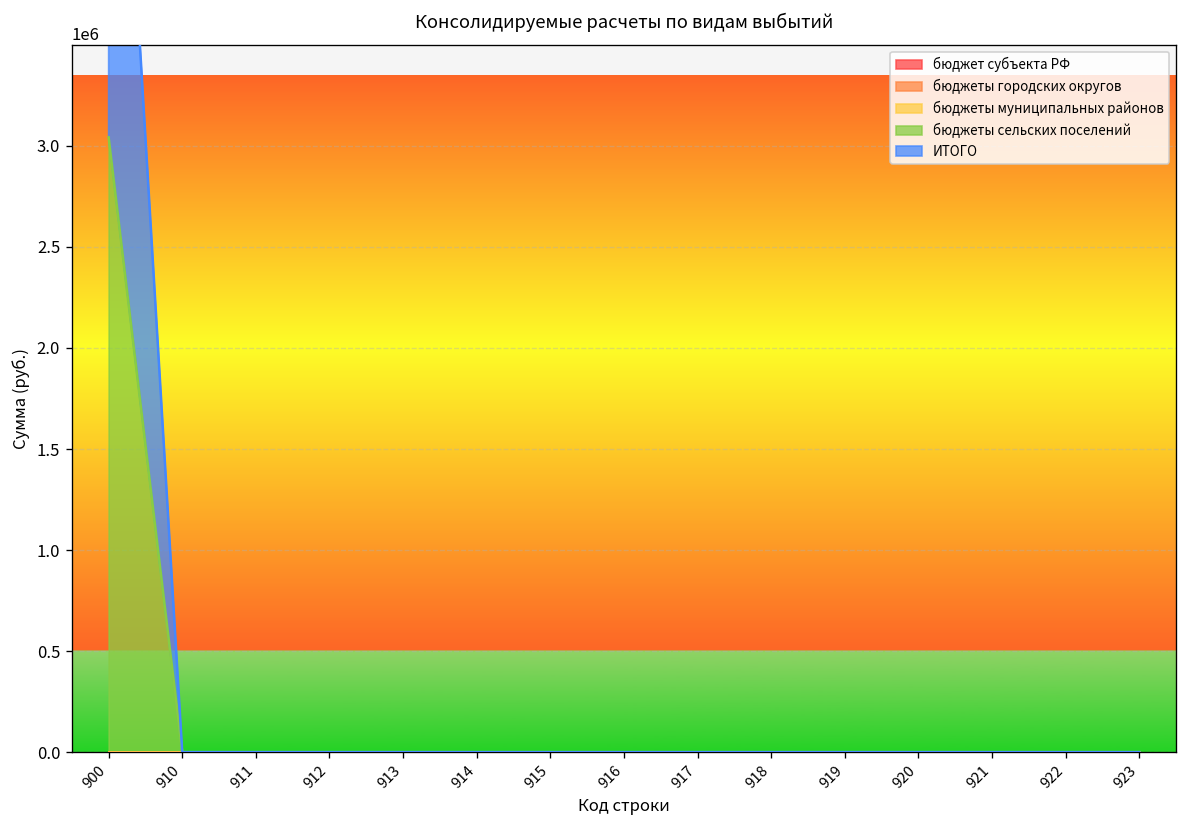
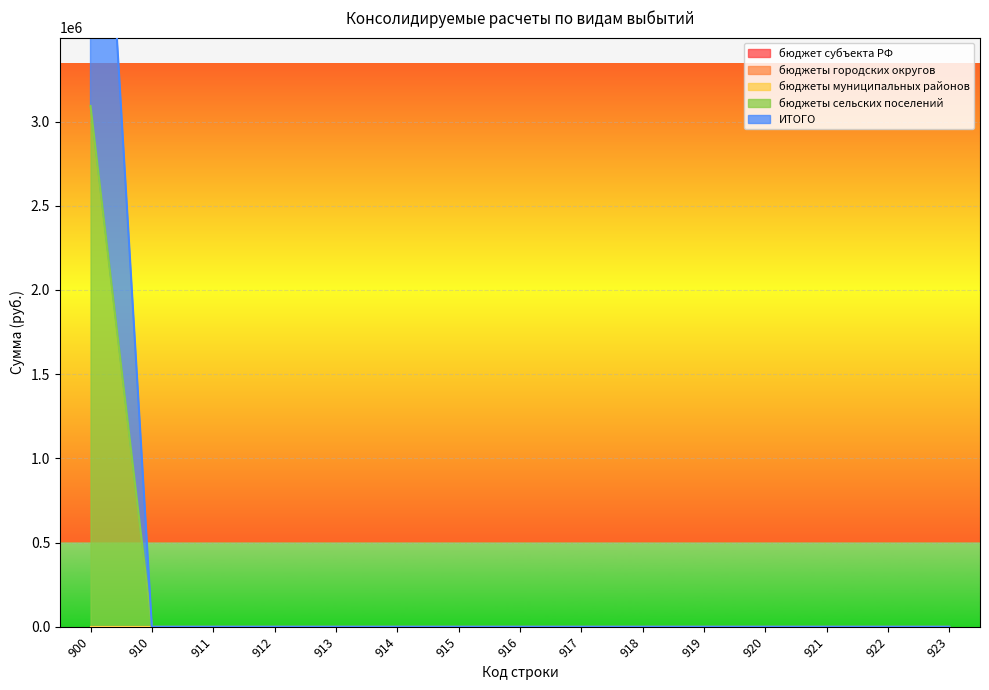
бюджеты сельских поселений, 900: 3040000 -> 3090000
